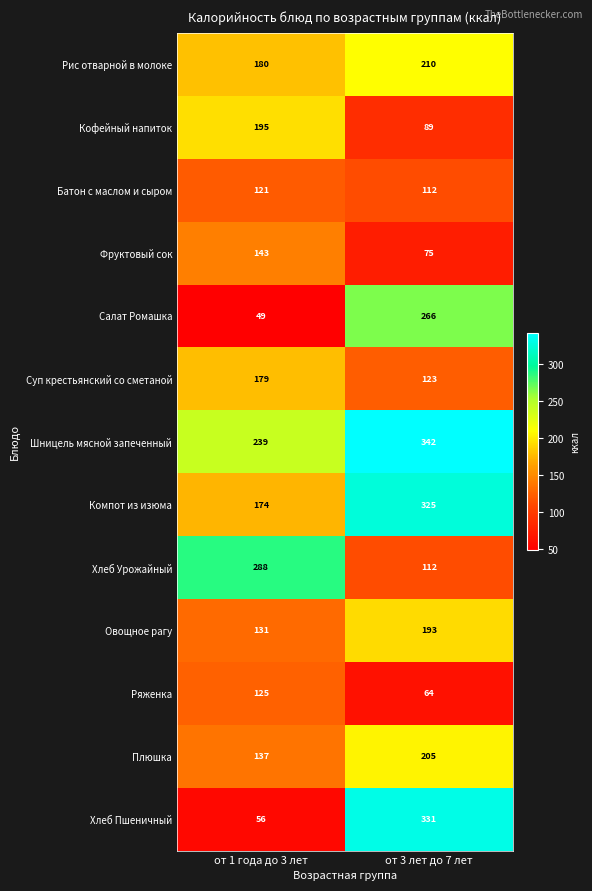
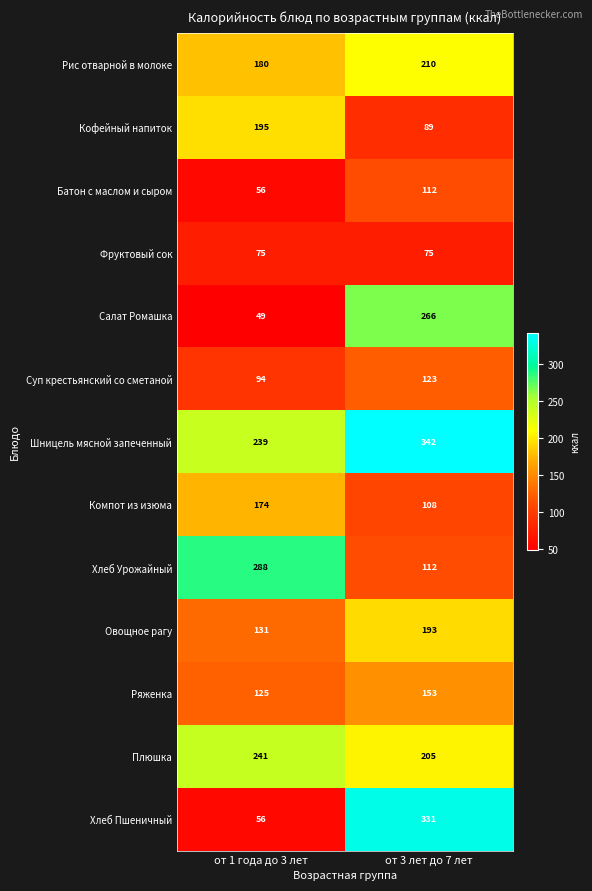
Батон с маслом и сыром, от 1 года до 3 лет: 121 -> 56
Фруктовый сок, от 1 года до 3 лет: 143 -> 75
Суп крестьянский со сметаной, от 1 года до 3 лет: 179 -> 94
Компот из изюма, от 3 лет до 7 лет: 325 -> 108
Ряженка, от 3 лет до 7 лет: 64 -> 153
Плюшка, от 1 года до 3 лет: 137 -> 241
